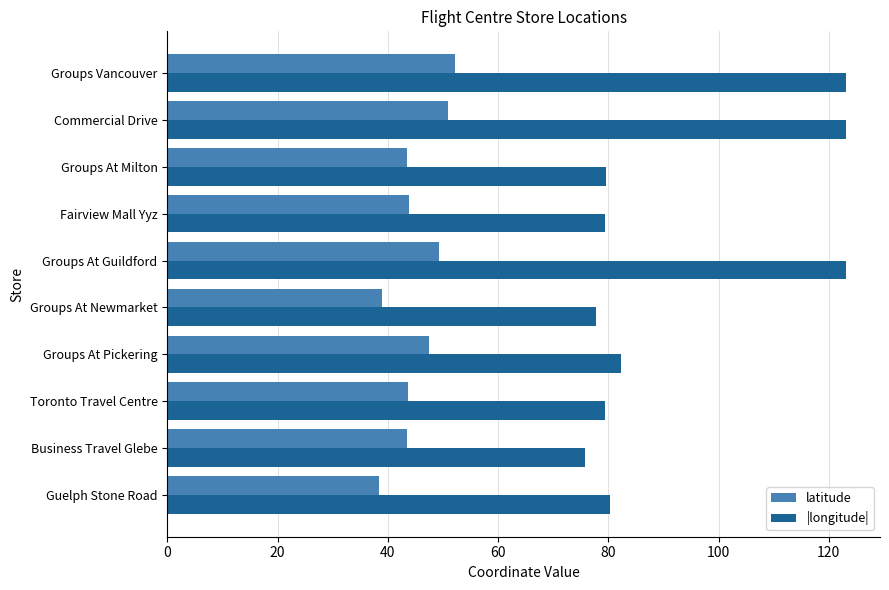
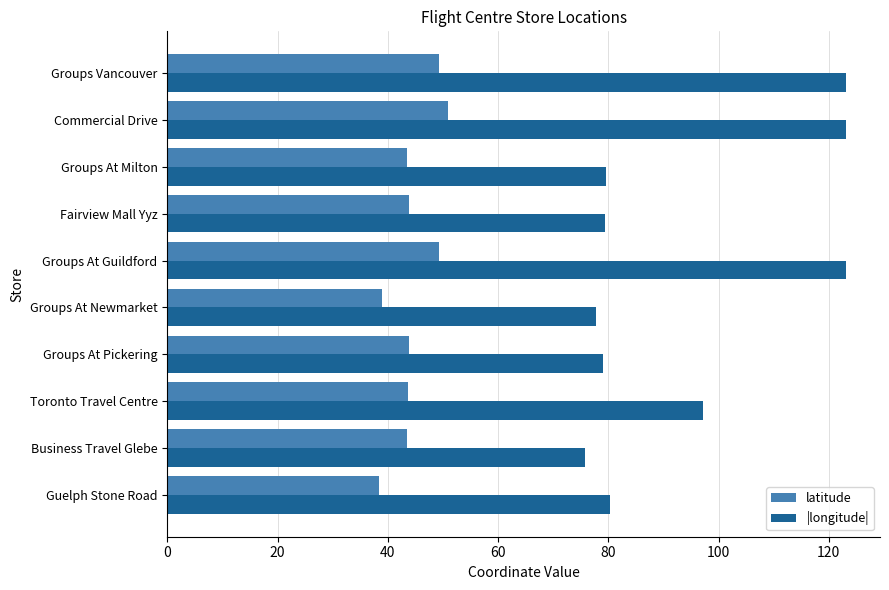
latitude, Groups Vancouver: 52 -> 49
latitude, Groups At Pickering: 47 -> 44
|longitude|, Groups At Pickering: 82 -> 79
|longitude|, Toronto Travel Centre: 79 -> 97
